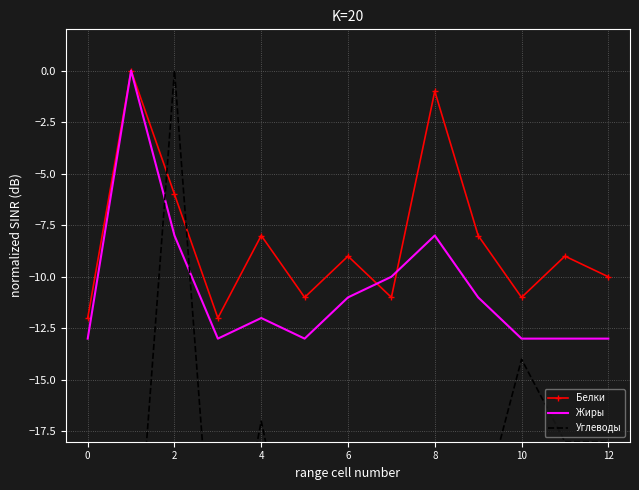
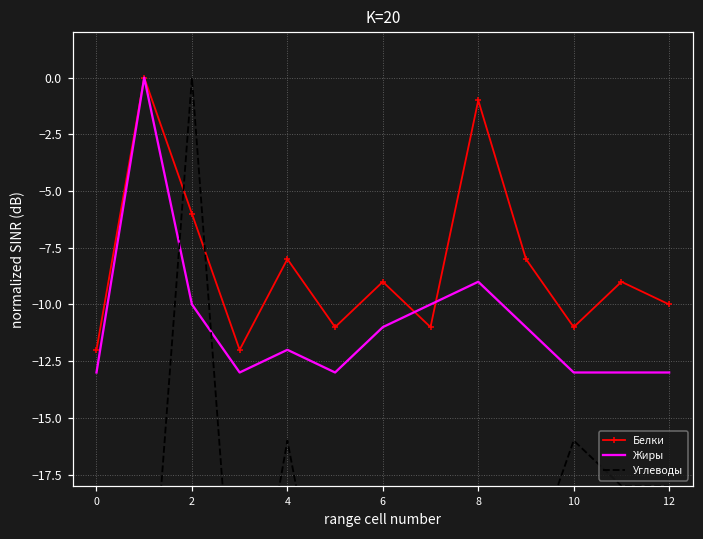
Жиры, 2: -8.0 -> -10.0
Углеводы, 4: -17.0 -> -16.0
Жиры, 8: -8.0 -> -9.0
Углеводы, 10: -14.0 -> -16.0
